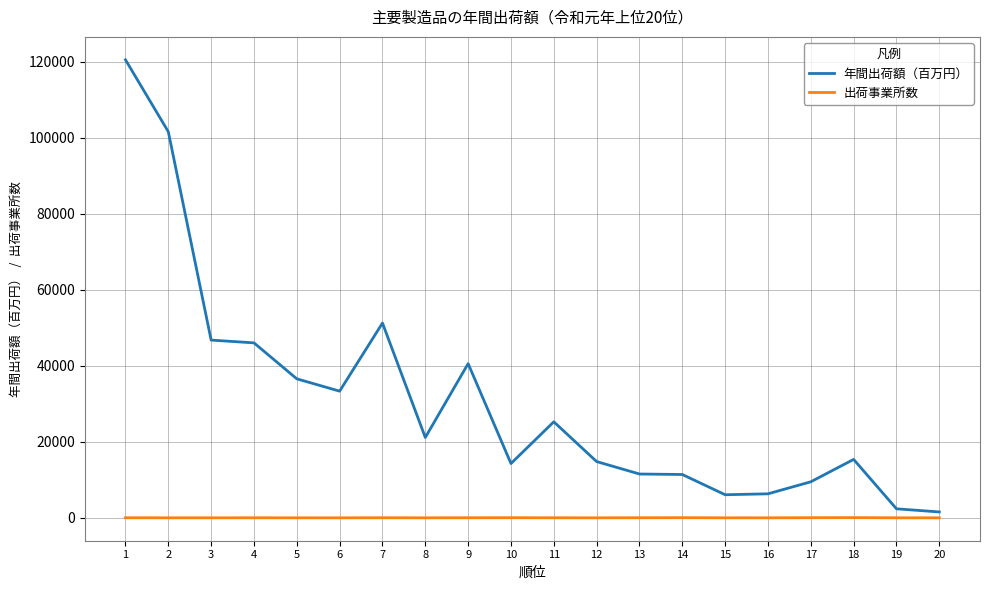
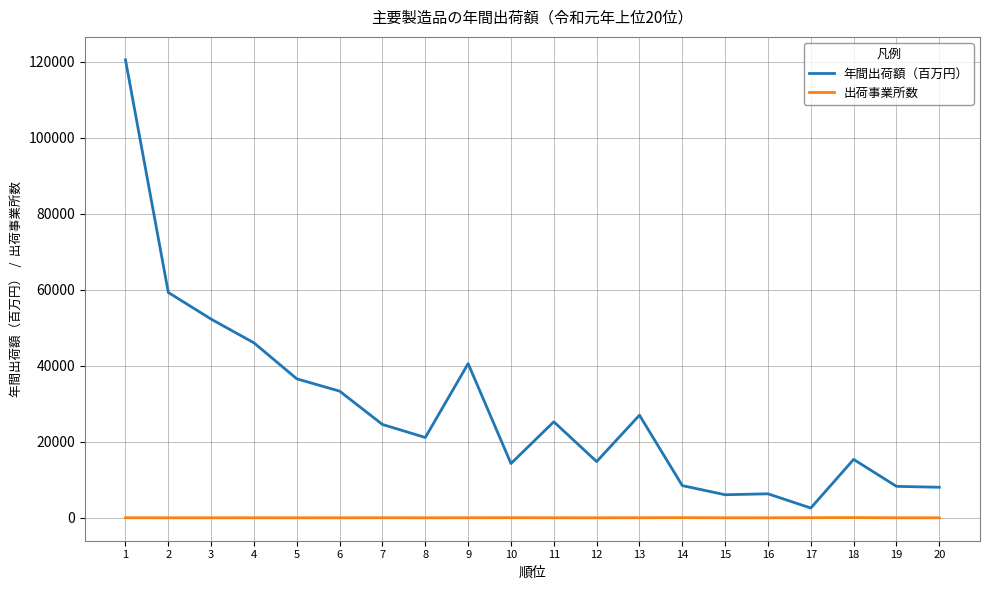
年間出荷額（百万円）, 2: 102000 -> 59000
年間出荷額（百万円）, 3: 47000 -> 52000
年間出荷額（百万円）, 7: 51000 -> 25000
年間出荷額（百万円）, 13: 12000 -> 27000
年間出荷額（百万円）, 14: 11000 -> 8000
年間出荷額（百万円）, 17: 9000 -> 3000
年間出荷額（百万円）, 19: 2000 -> 8000
年間出荷額（百万円）, 20: 2000 -> 8000
